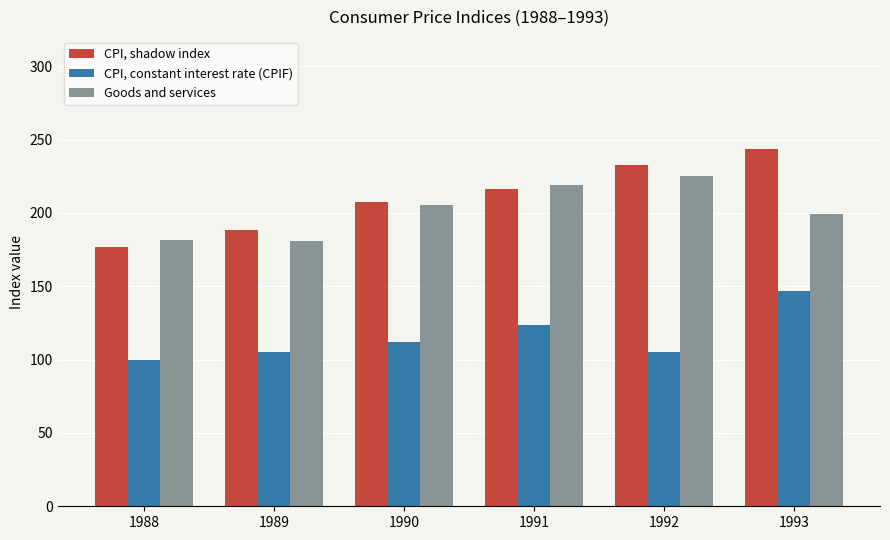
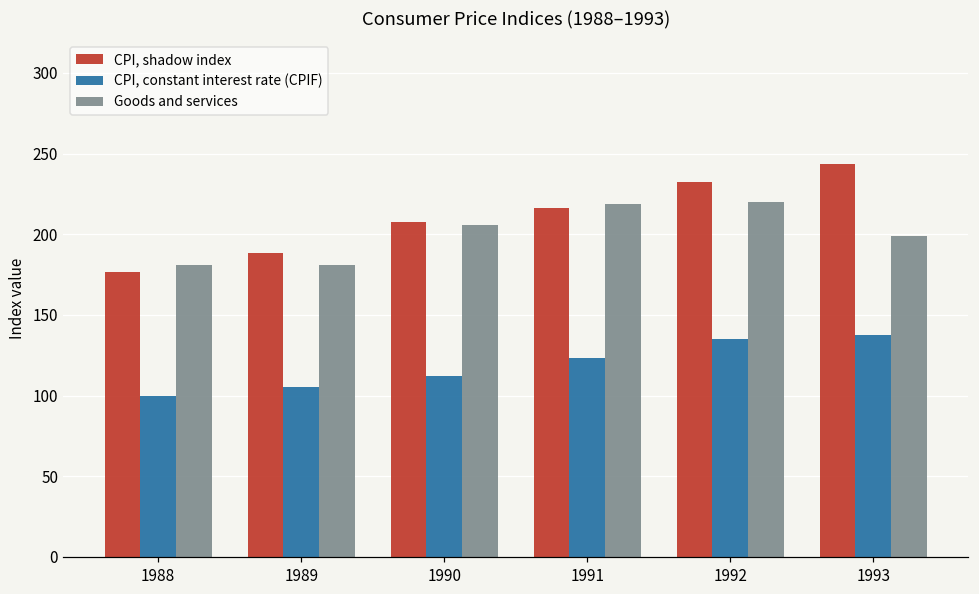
CPI, constant interest rate (CPIF), 1992: 105 -> 135
Goods and services, 1992: 225 -> 220
CPI, constant interest rate (CPIF), 1993: 147 -> 138
